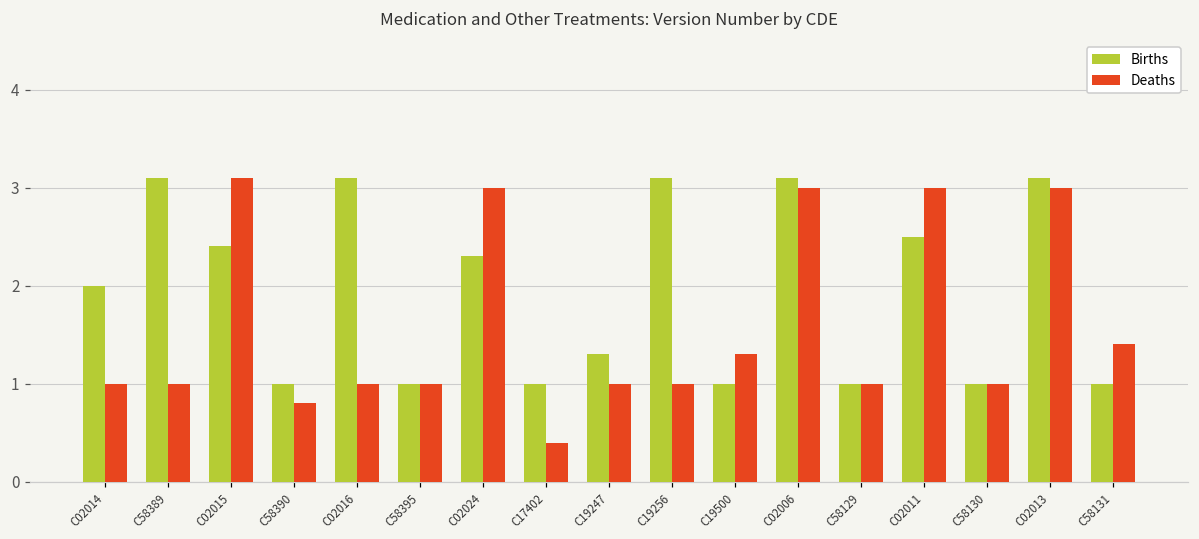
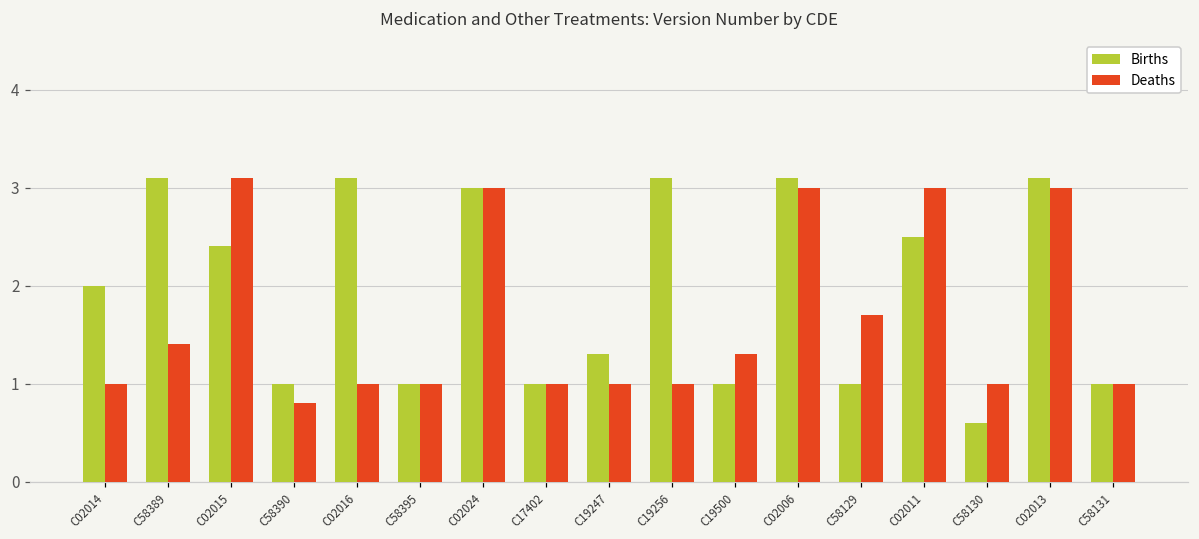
Deaths, C58389: 1.0 -> 1.4
Births, C02024: 2.3 -> 3.0
Deaths, C17402: 0.4 -> 1.0
Deaths, C58129: 1.0 -> 1.7
Births, C58130: 1.0 -> 0.6
Deaths, C58131: 1.4 -> 1.0
